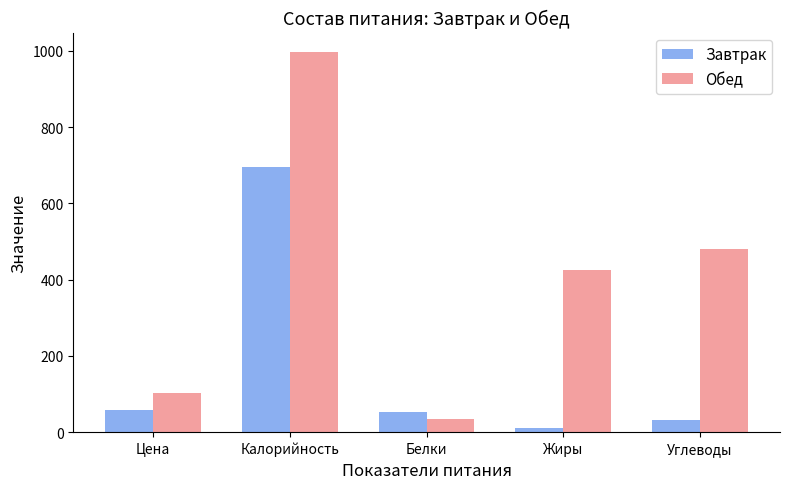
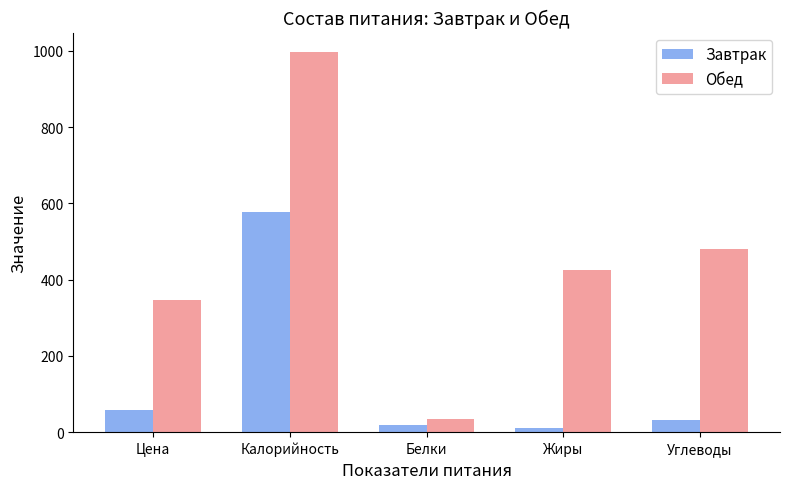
Обед, Цена: 100 -> 350
Завтрак, Калорийность: 700 -> 580
Завтрак, Белки: 50 -> 20
